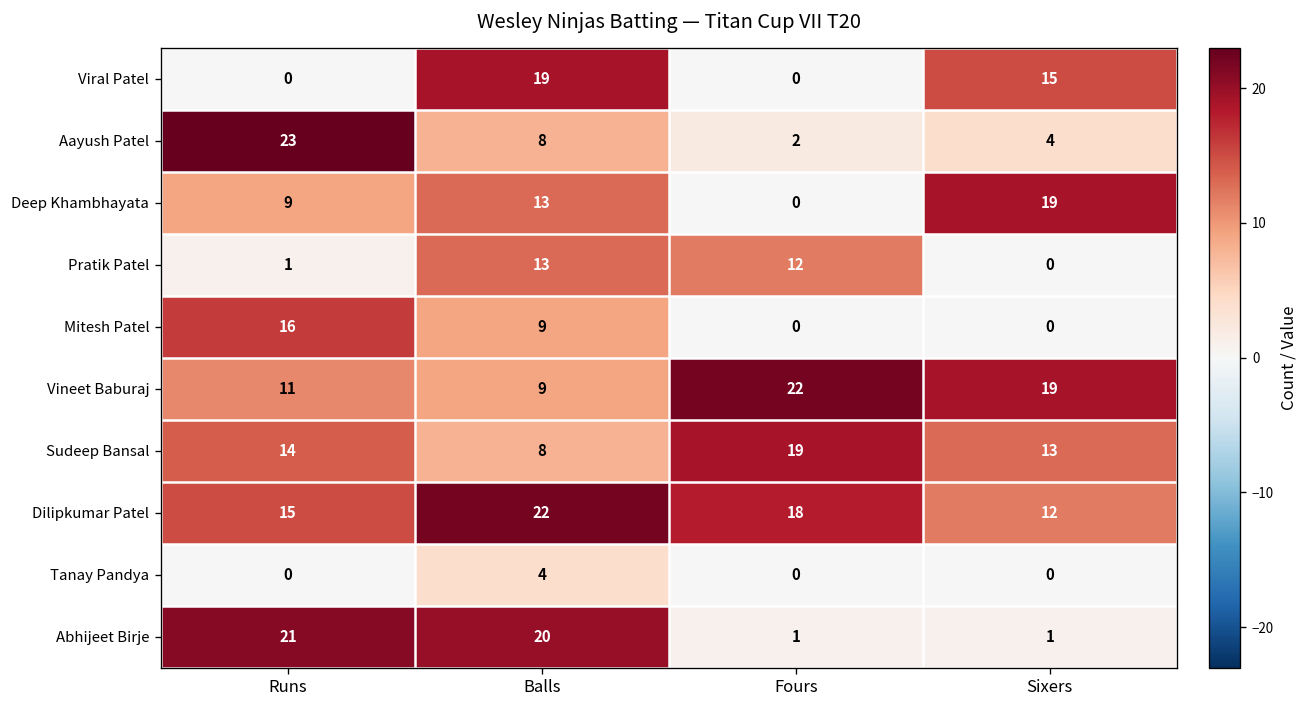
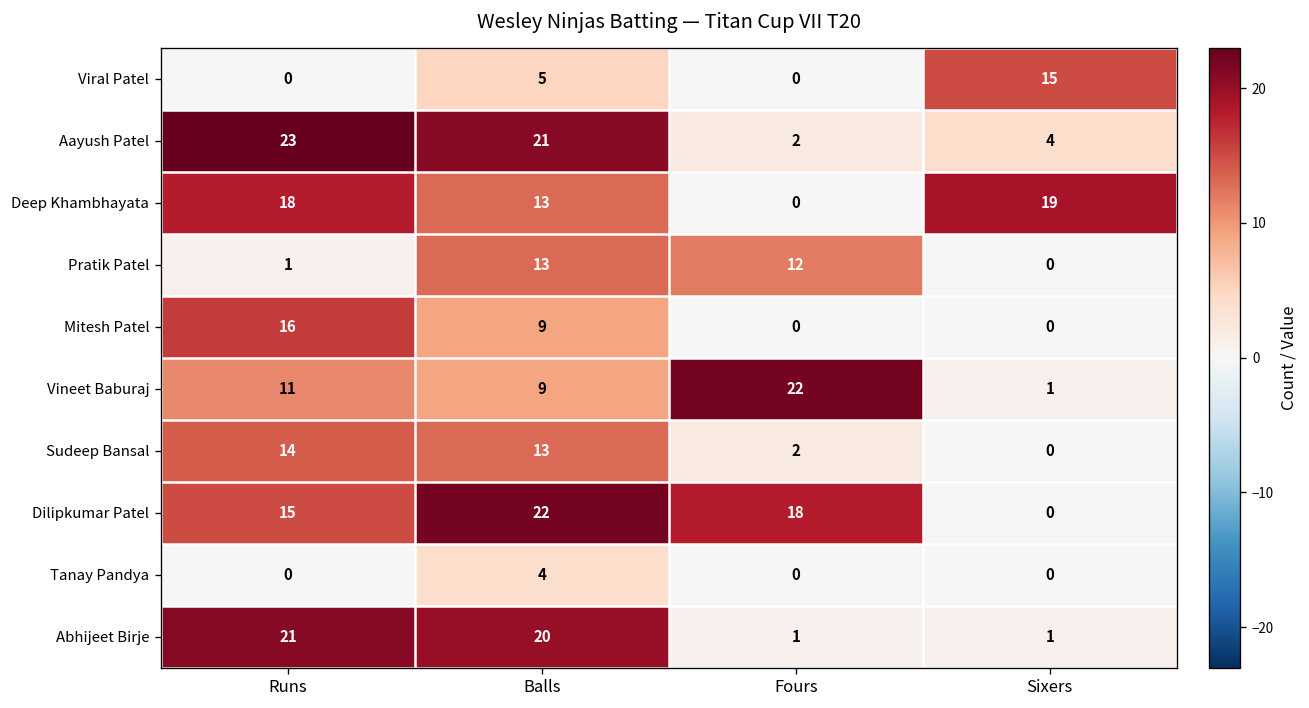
Viral Patel, Balls: 19 -> 5
Aayush Patel, Balls: 8 -> 21
Deep Khambhayata, Runs: 9 -> 18
Vineet Baburaj, Sixers: 19 -> 1
Sudeep Bansal, Balls: 8 -> 13
Sudeep Bansal, Fours: 19 -> 2
Sudeep Bansal, Sixers: 13 -> 0
Dilipkumar Patel, Sixers: 12 -> 0
